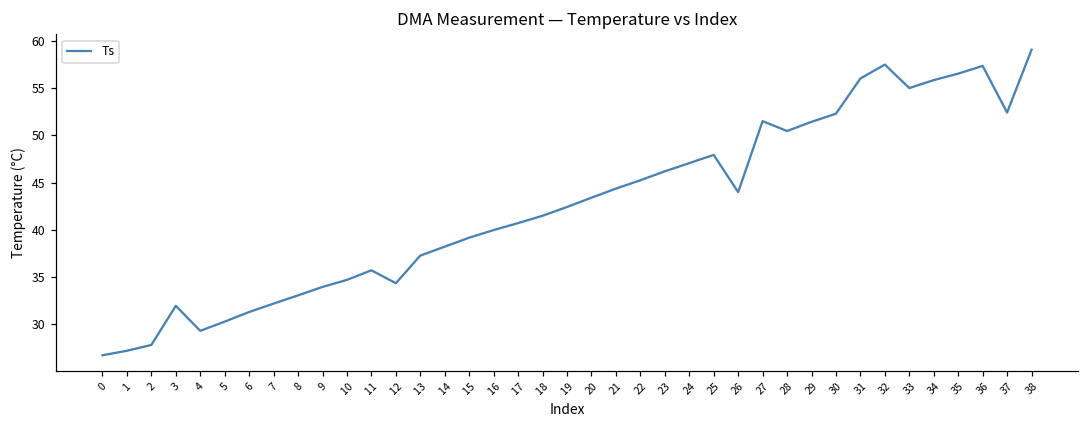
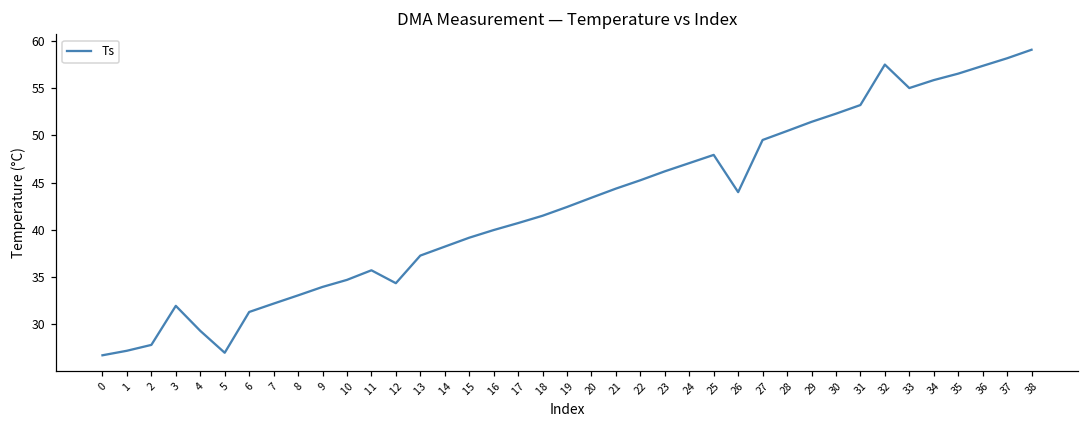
5: 30 -> 27
27: 52 -> 50
31: 56 -> 53
37: 52 -> 58
